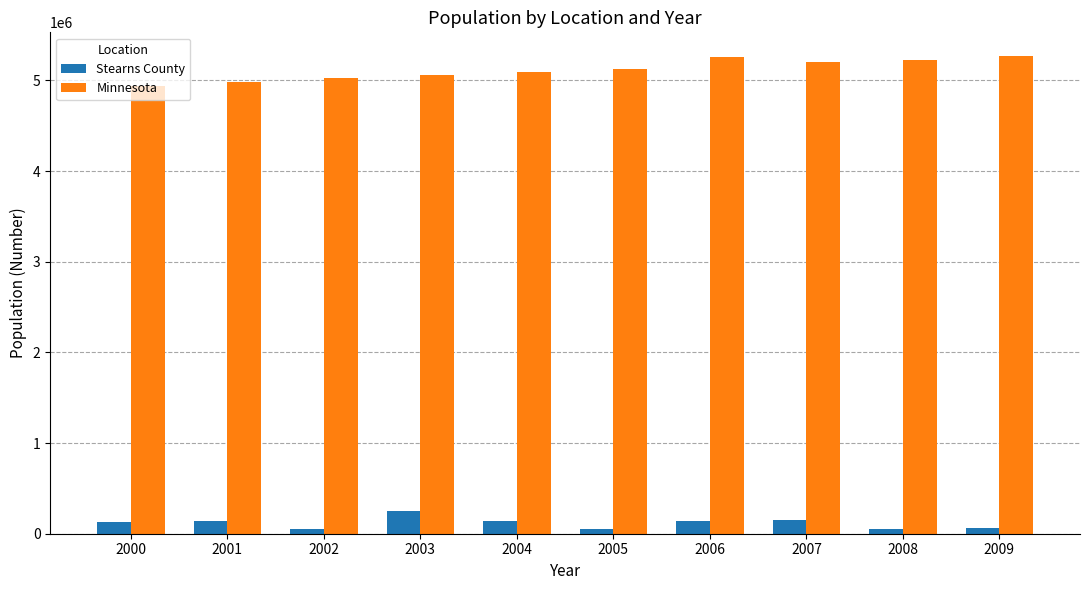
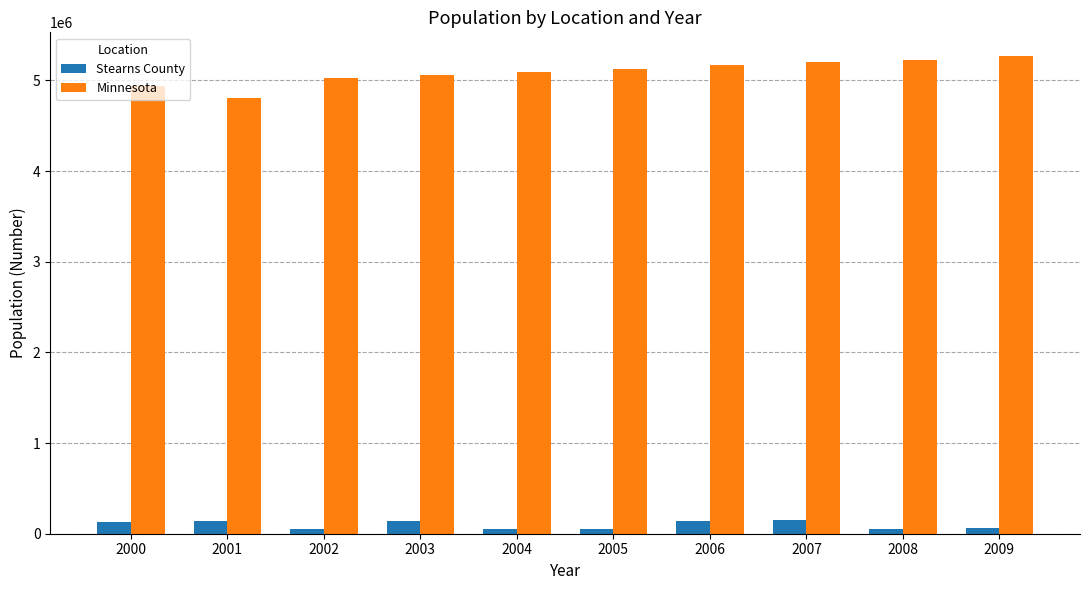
Minnesota, 2001: 5000000 -> 4800000
Stearns County, 2003: 300000 -> 100000
Stearns County, 2004: 100000 -> 0
Minnesota, 2006: 5300000 -> 5200000
